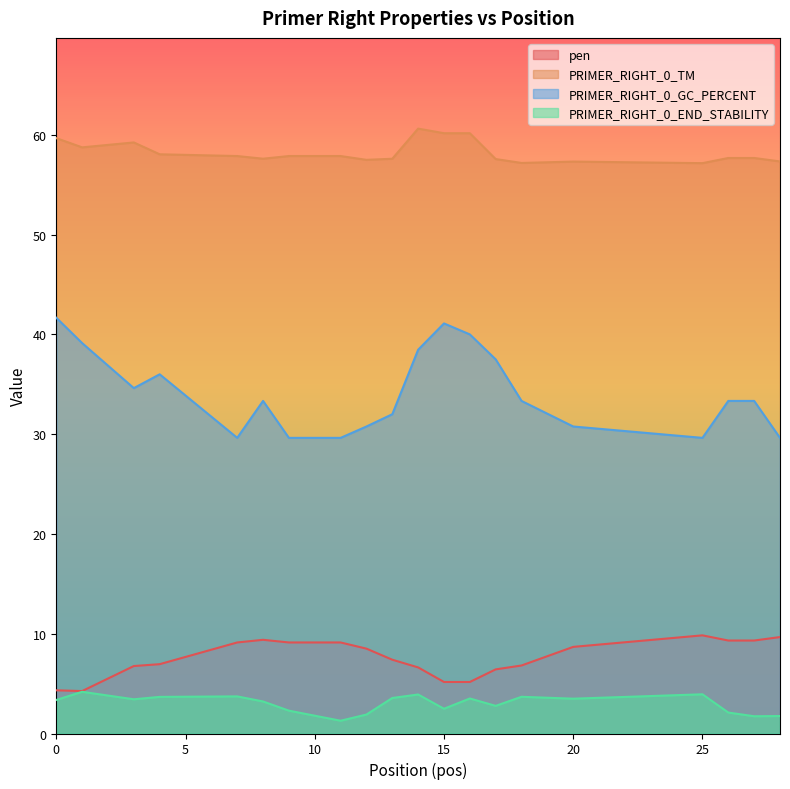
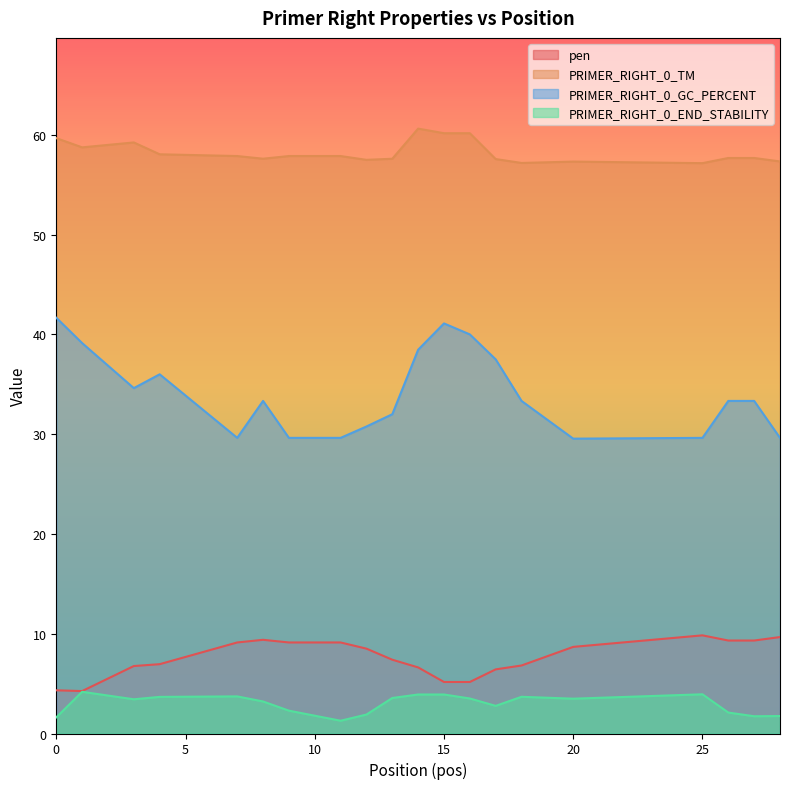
PRIMER_RIGHT_0_END_STABILITY, 0: 3 -> 2
PRIMER_RIGHT_0_END_STABILITY, 15: 2 -> 4
PRIMER_RIGHT_0_GC_PERCENT, 20: 31 -> 30
